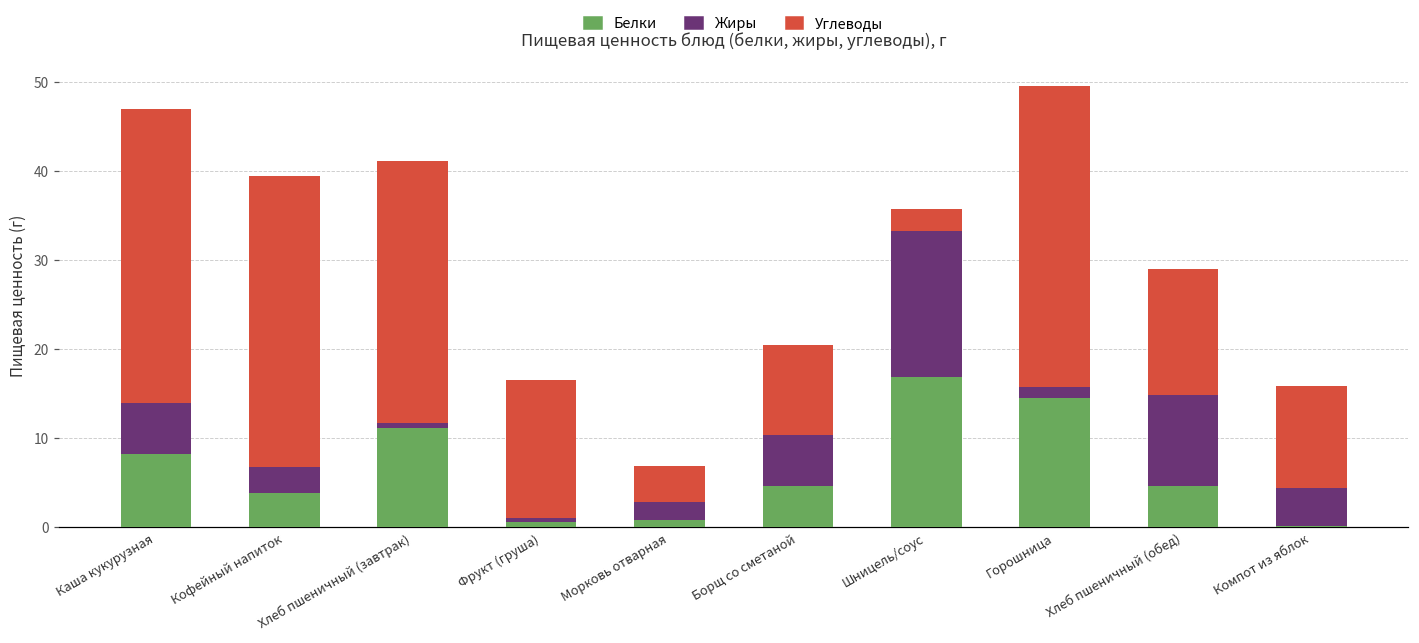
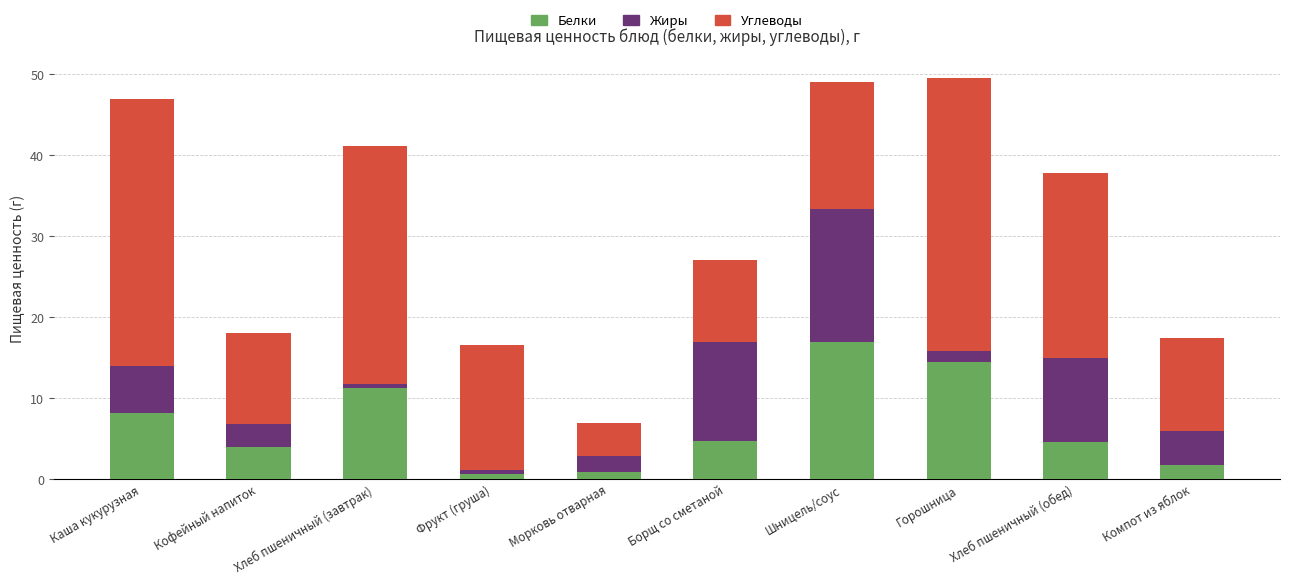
Углеводы, Кофейный напиток: 33 -> 11
Жиры, Борщ со сметаной: 6 -> 12
Углеводы, Шницель/соус: 3 -> 16
Углеводы, Хлеб пшеничный (обед): 14 -> 23
Белки, Компот из яблок: 0 -> 2
